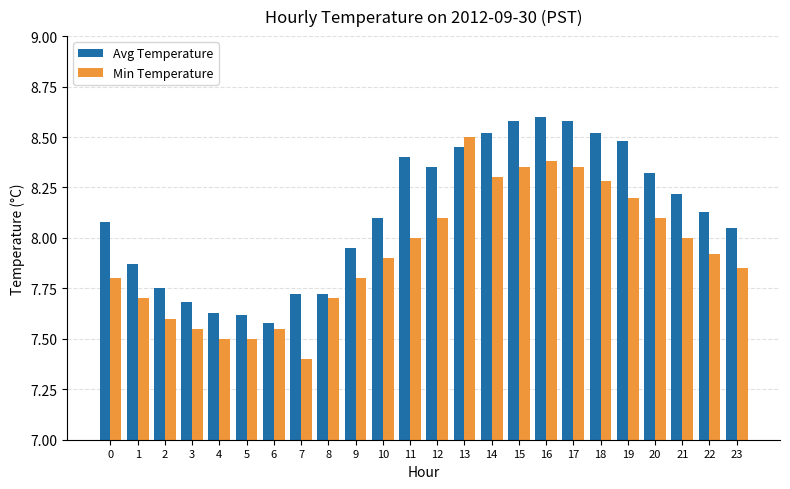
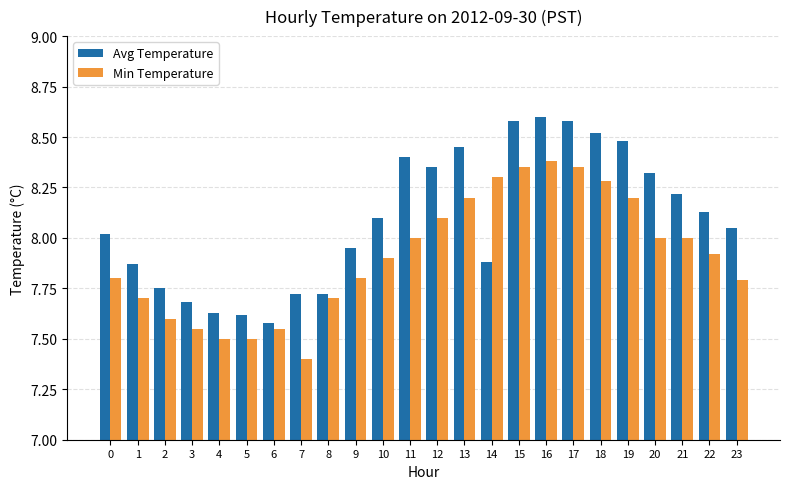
Avg Temperature, 0: 8.08 -> 8.02
Min Temperature, 13: 8.5 -> 8.2
Avg Temperature, 14: 8.52 -> 7.88
Min Temperature, 20: 8.1 -> 8.0
Min Temperature, 23: 7.85 -> 7.79
